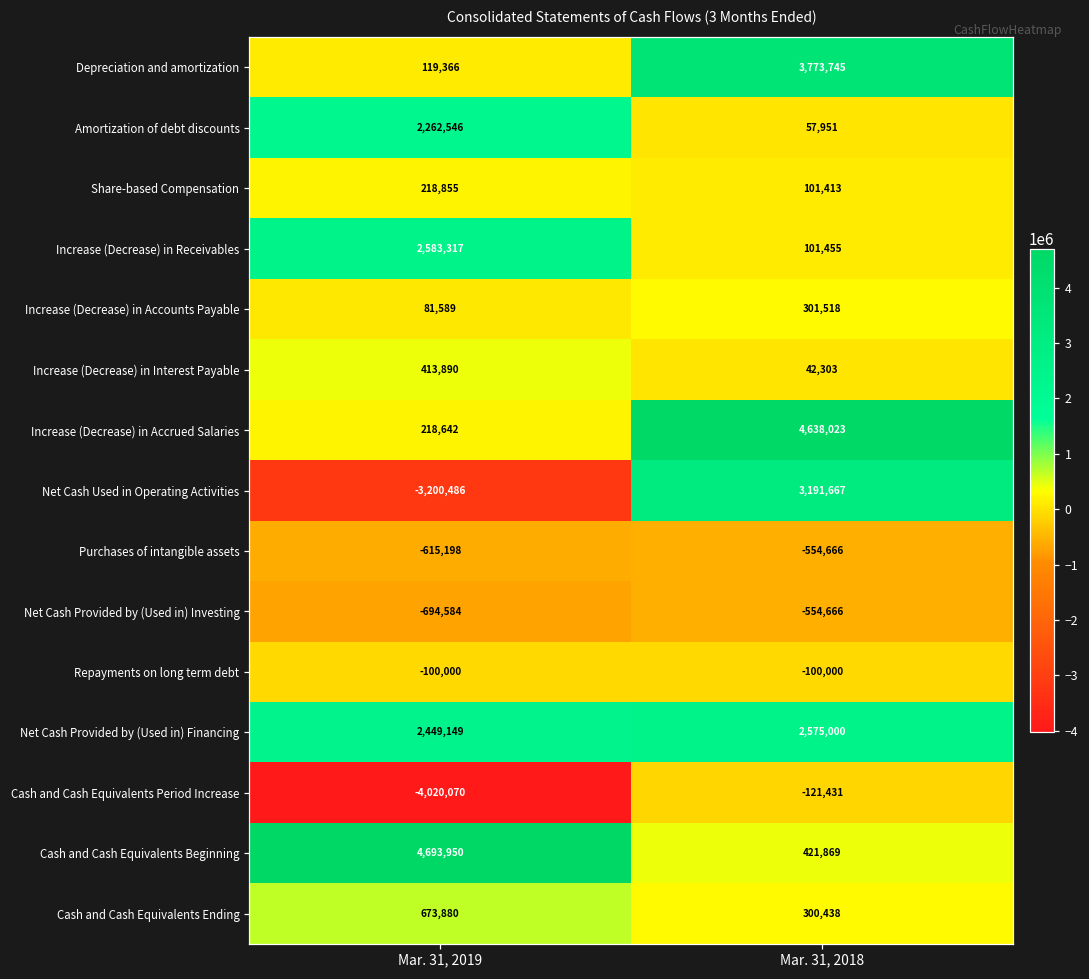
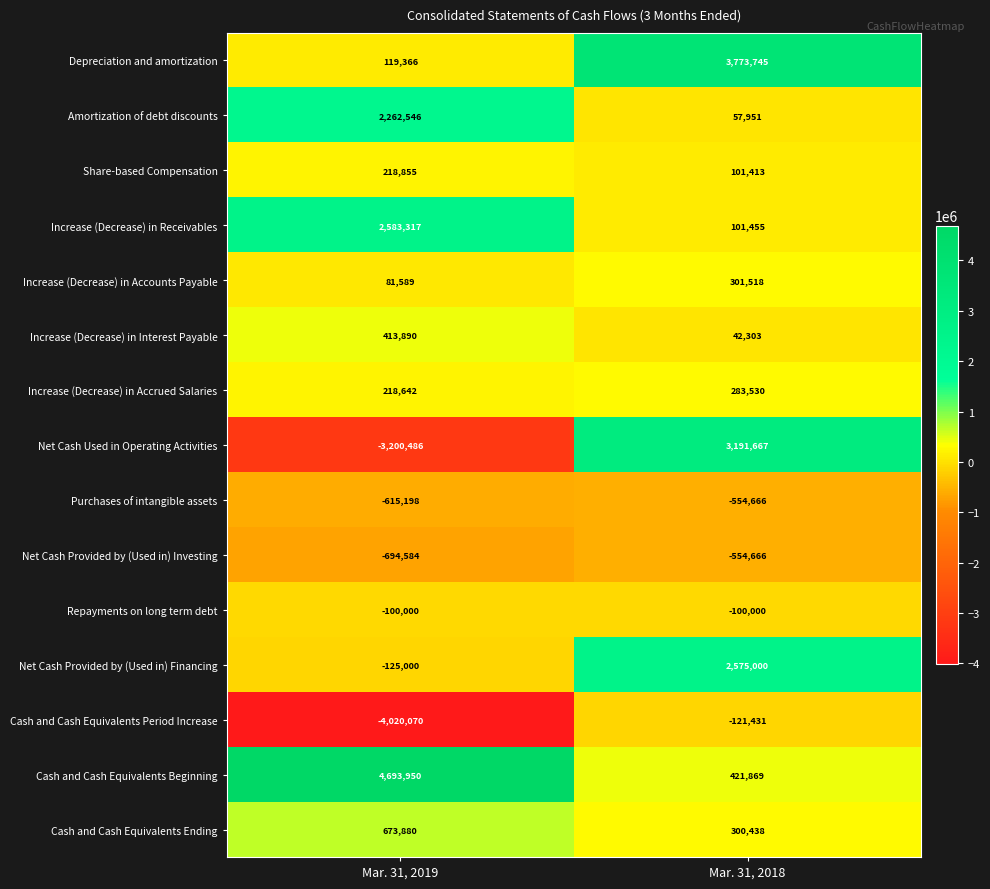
Increase (Decrease) in Accrued Salaries, Mar. 31, 2018: 4,638,023 -> 283,530
Net Cash Provided by (Used in) Financing, Mar. 31, 2019: 2,449,149 -> -125,000
